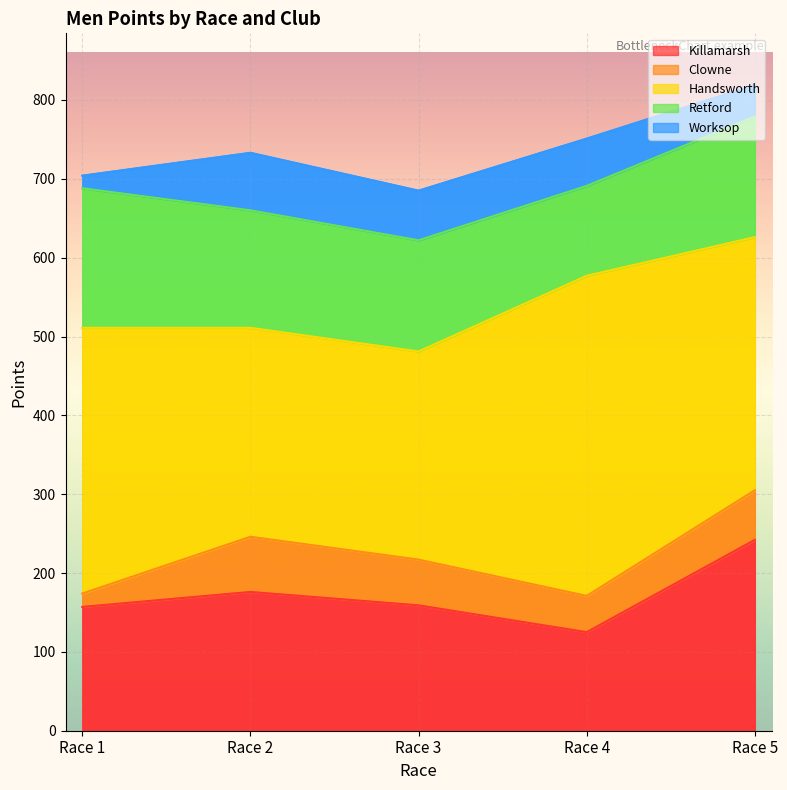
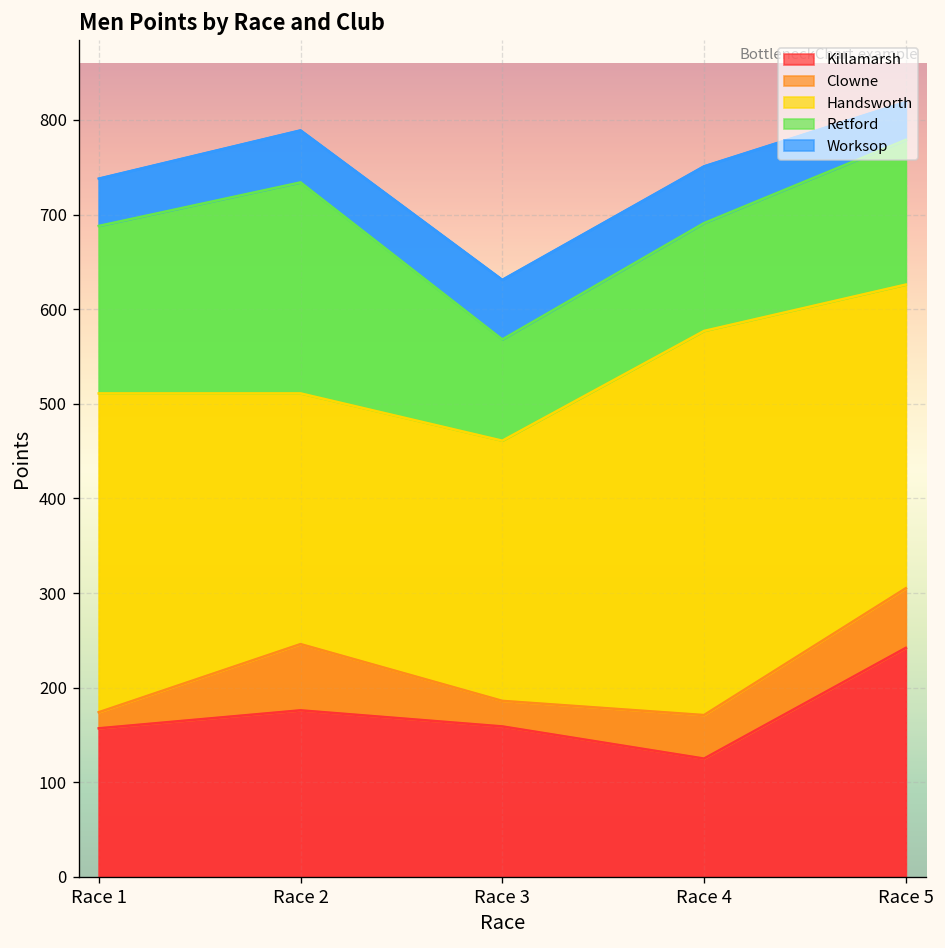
Worksop, Race 1: 20 -> 50
Retford, Race 2: 150 -> 220
Worksop, Race 2: 70 -> 60
Clowne, Race 3: 60 -> 30
Handsworth, Race 3: 260 -> 280
Retford, Race 3: 140 -> 110
